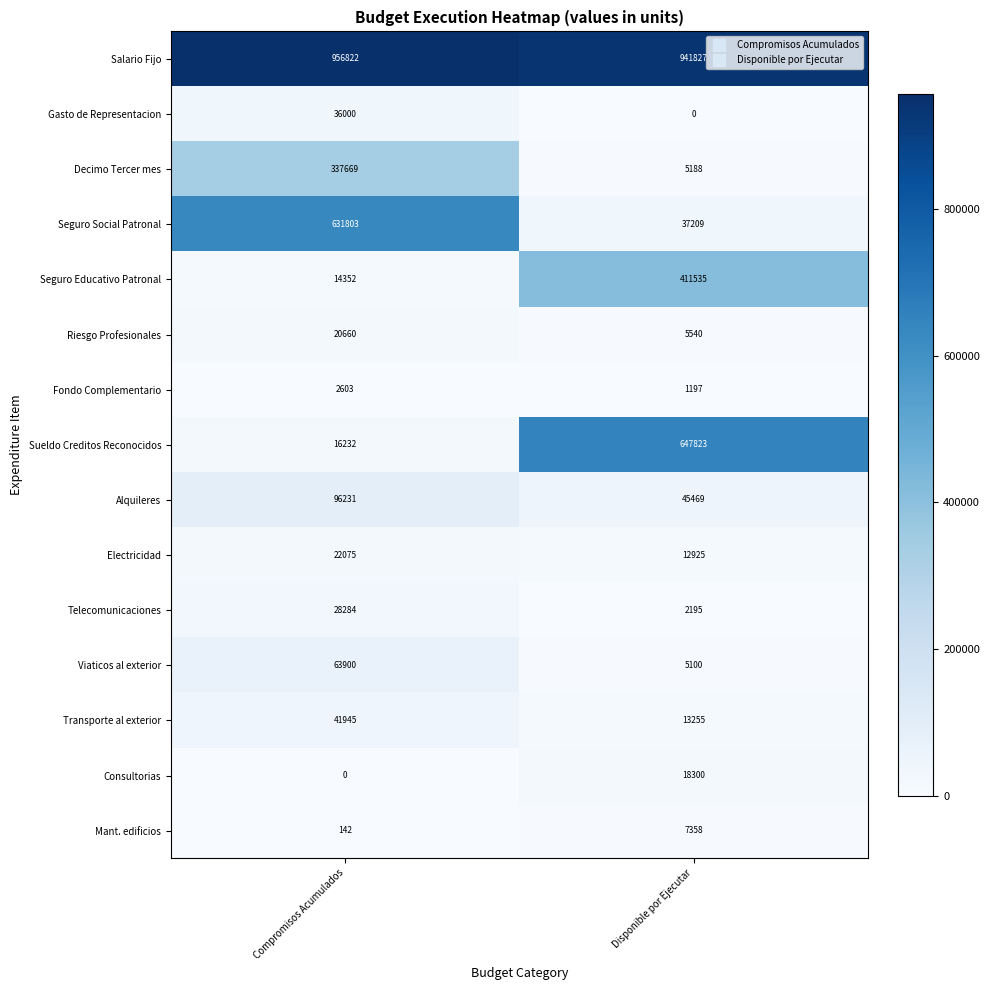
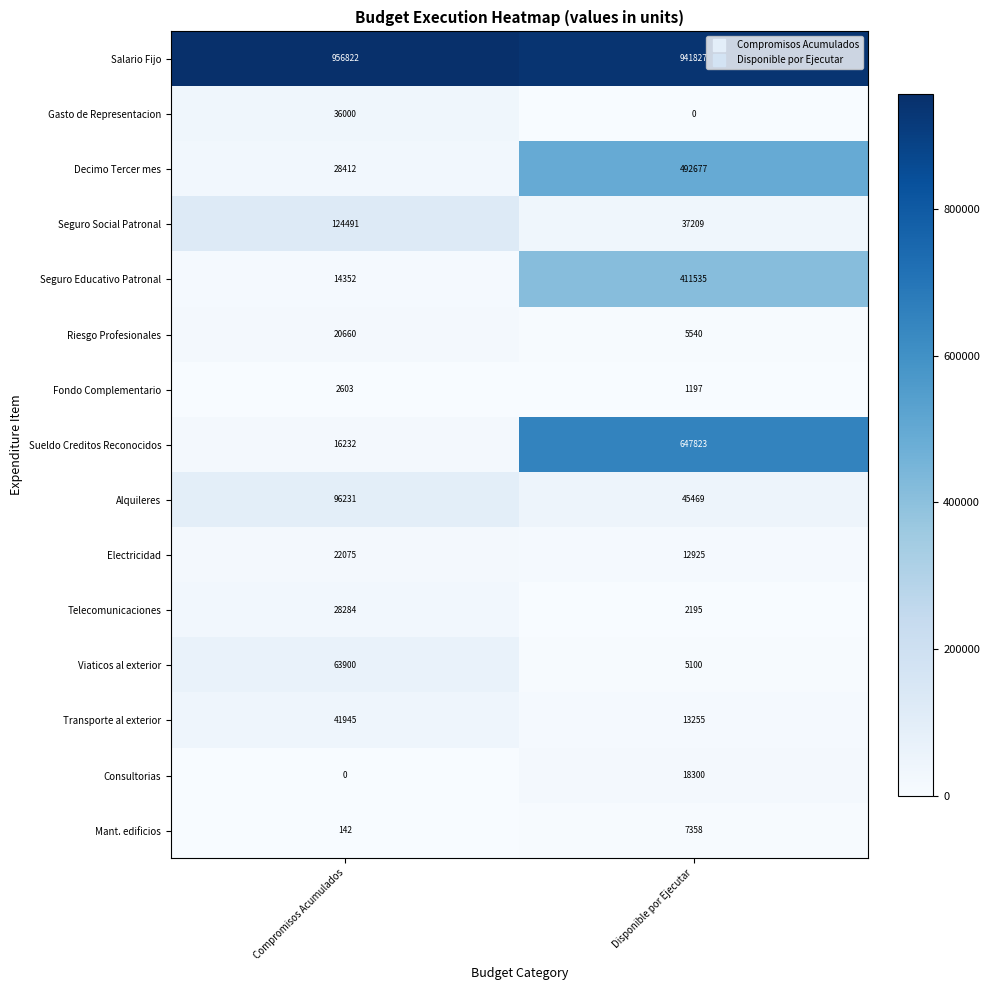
Decimo Tercer mes, Compromisos Acumulados: 337669 -> 28412
Decimo Tercer mes, Disponible por Ejecutar: 5188 -> 492677
Seguro Social Patronal, Compromisos Acumulados: 631803 -> 124491
